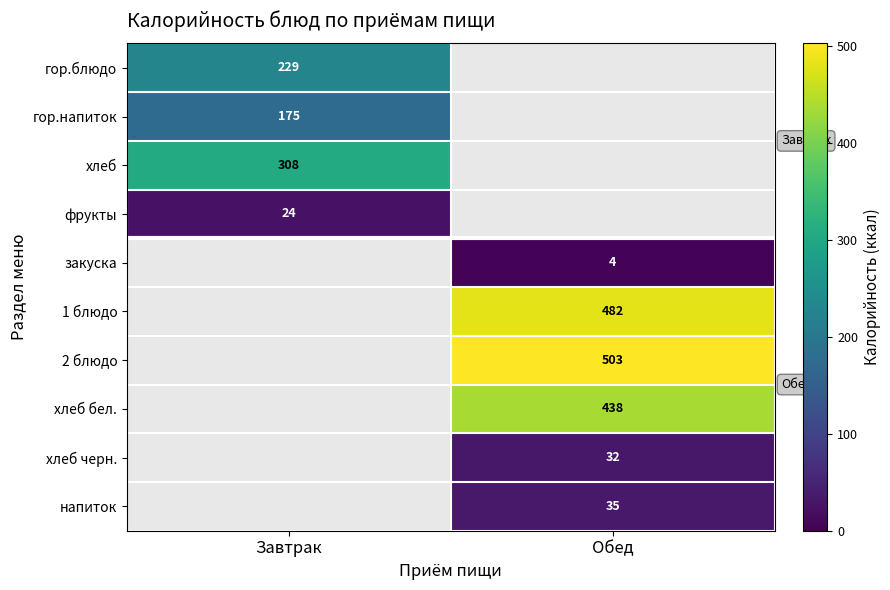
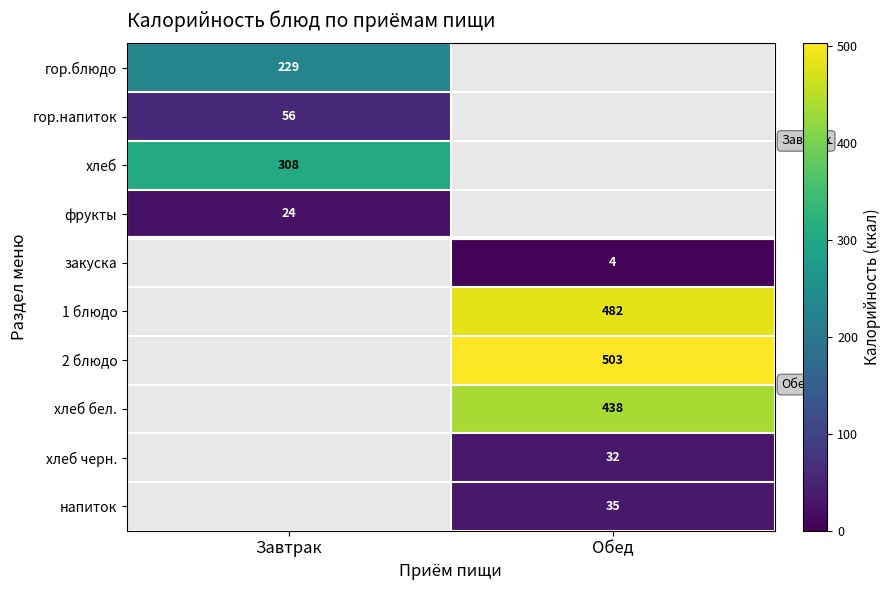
гор.напиток, Завтрак: 175 -> 56
